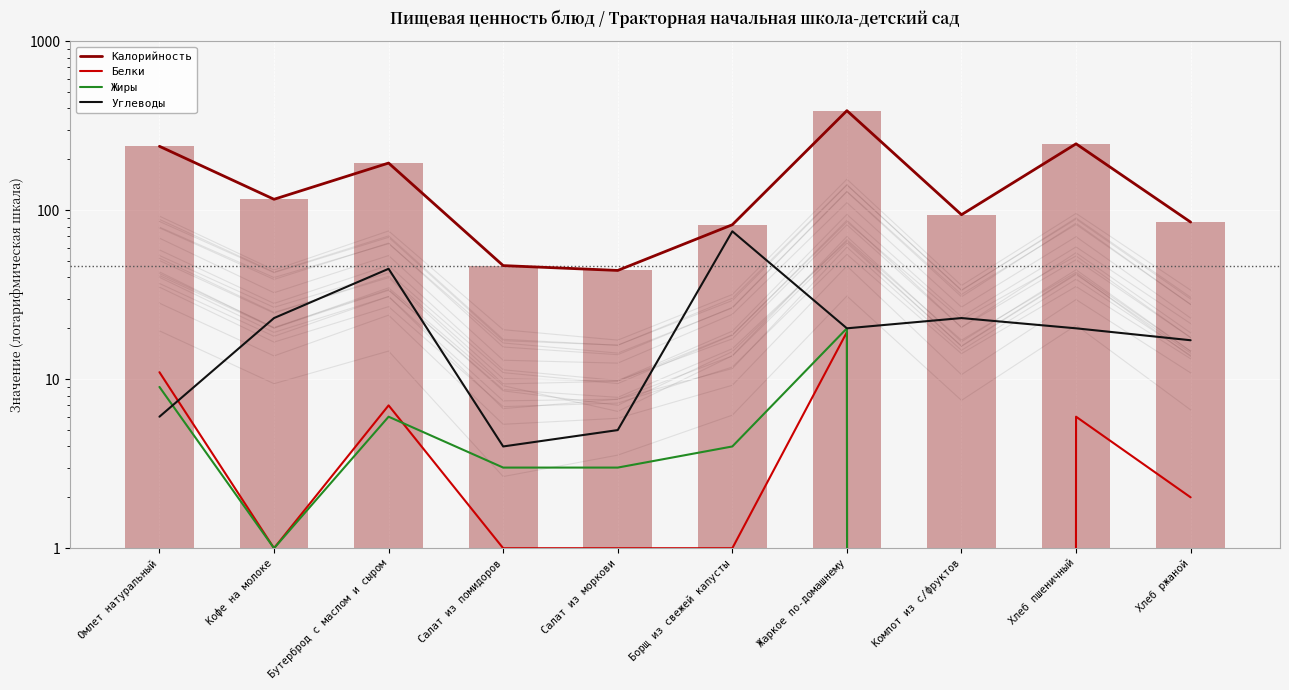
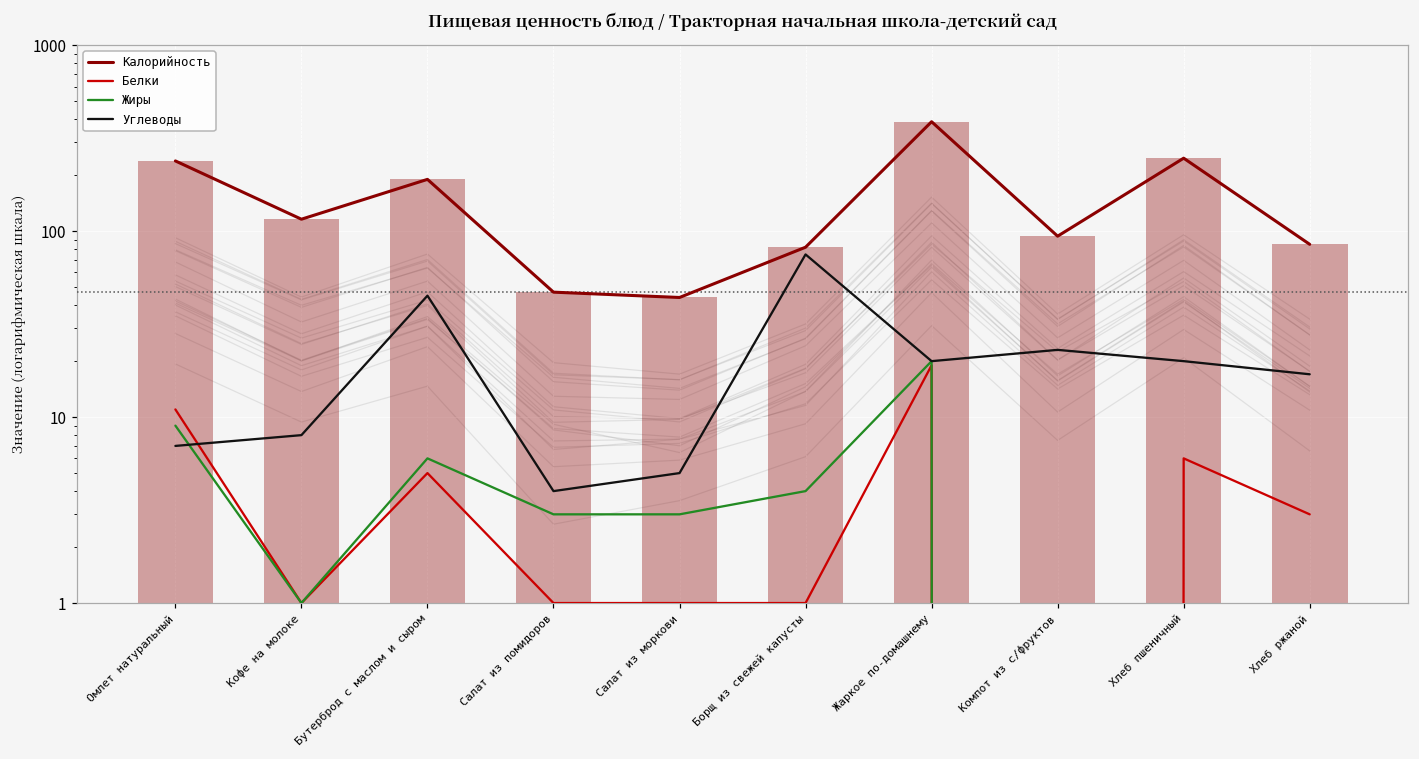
Углеводы, Омлет натуральный: 6 -> 7
Углеводы, Кофе на молоке: 23 -> 8
Белки, Бутерброд с маслом и сыром: 7 -> 5
Белки, Хлеб ржаной: 2 -> 3
